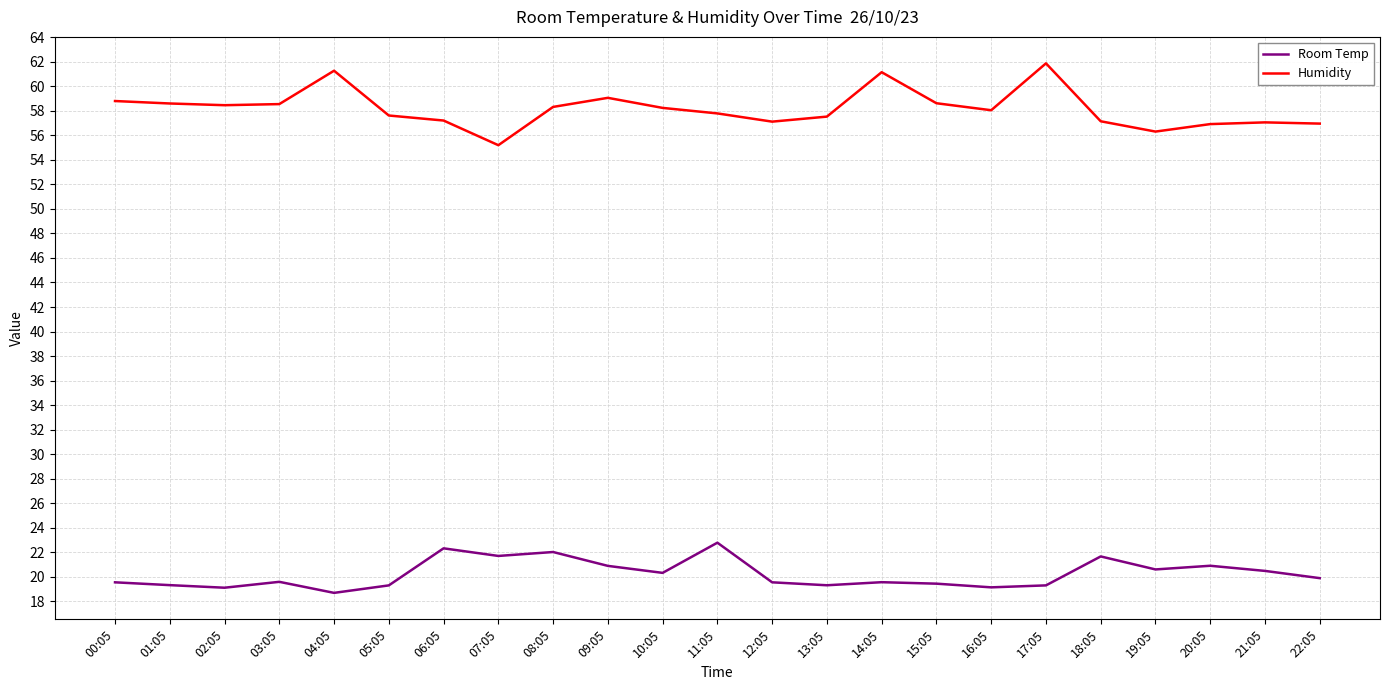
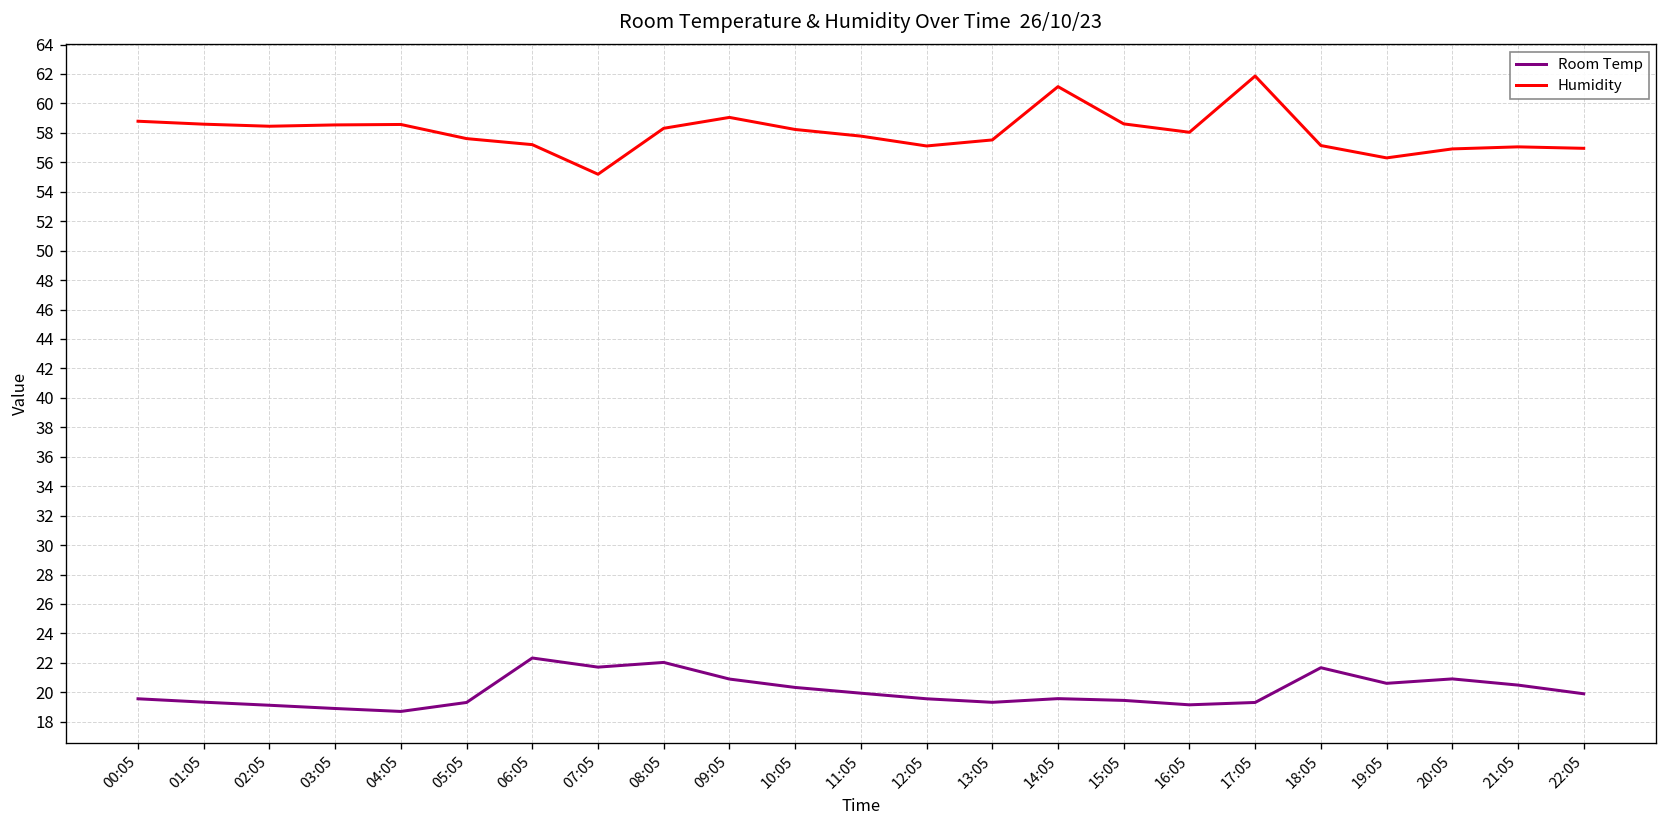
Room Temp, 03:05: 19.6 -> 18.9
Humidity, 04:05: 61.3 -> 58.6
Room Temp, 11:05: 22.8 -> 19.9
